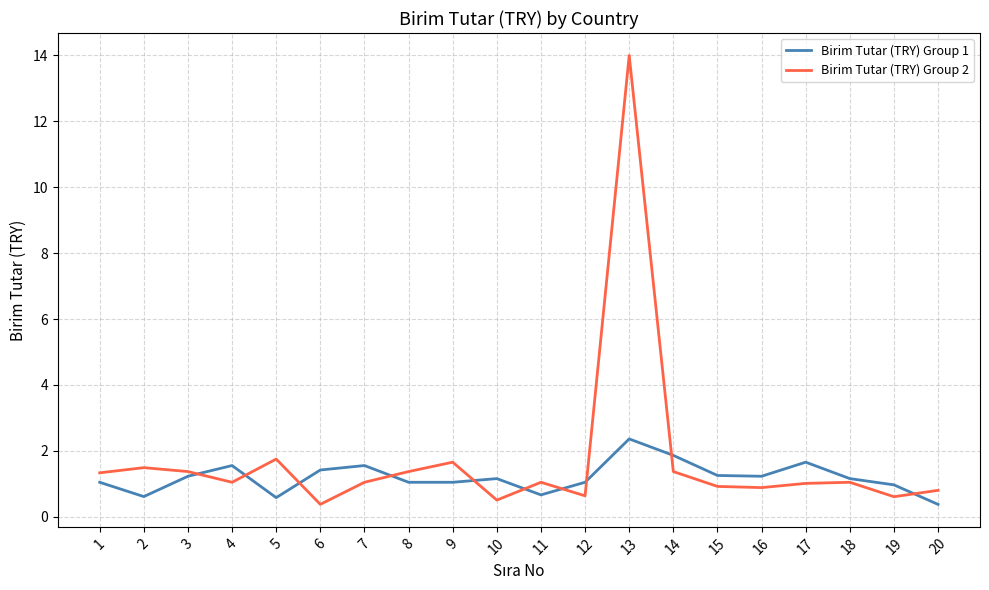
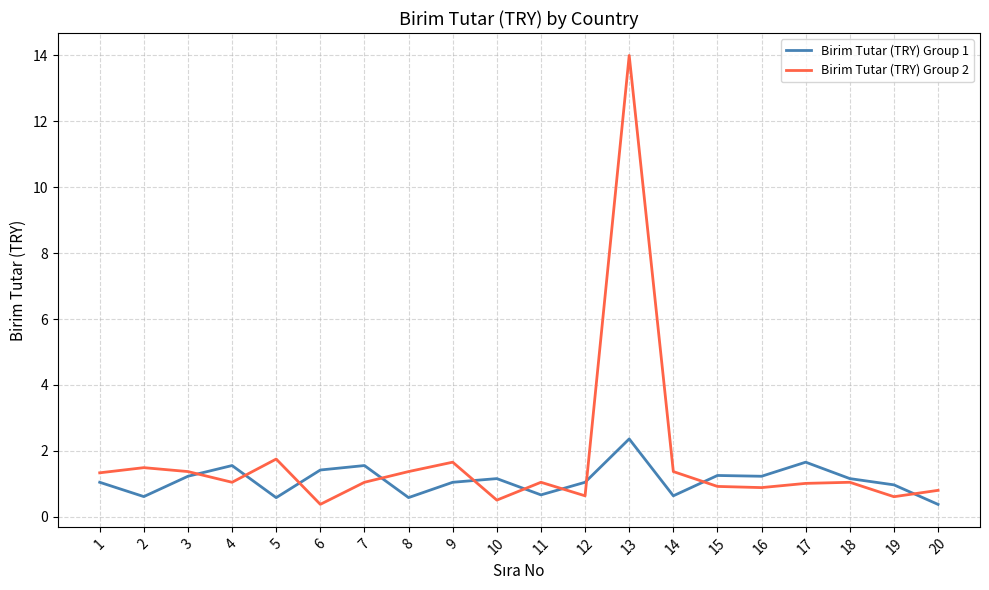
Birim Tutar (TRY) Group 1, 8: 1.1 -> 0.6
Birim Tutar (TRY) Group 1, 14: 1.9 -> 0.6
